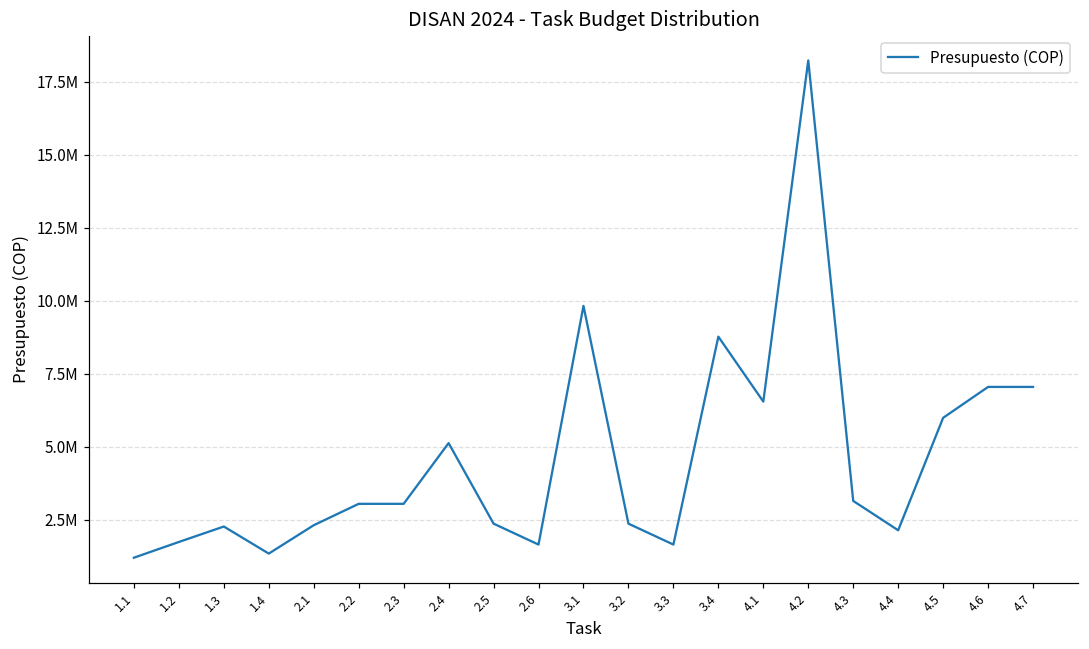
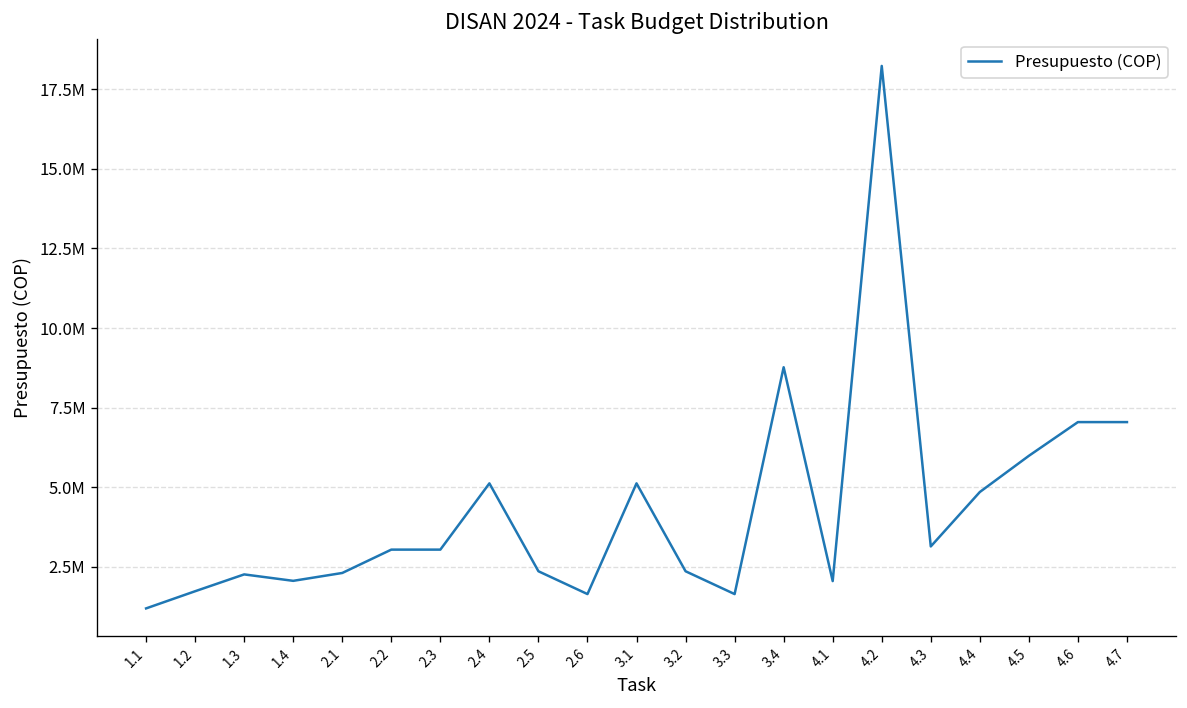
1.4: 1300000 -> 2100000
3.1: 9800000 -> 5100000
4.1: 6500000 -> 2000000
4.4: 2100000 -> 4800000
